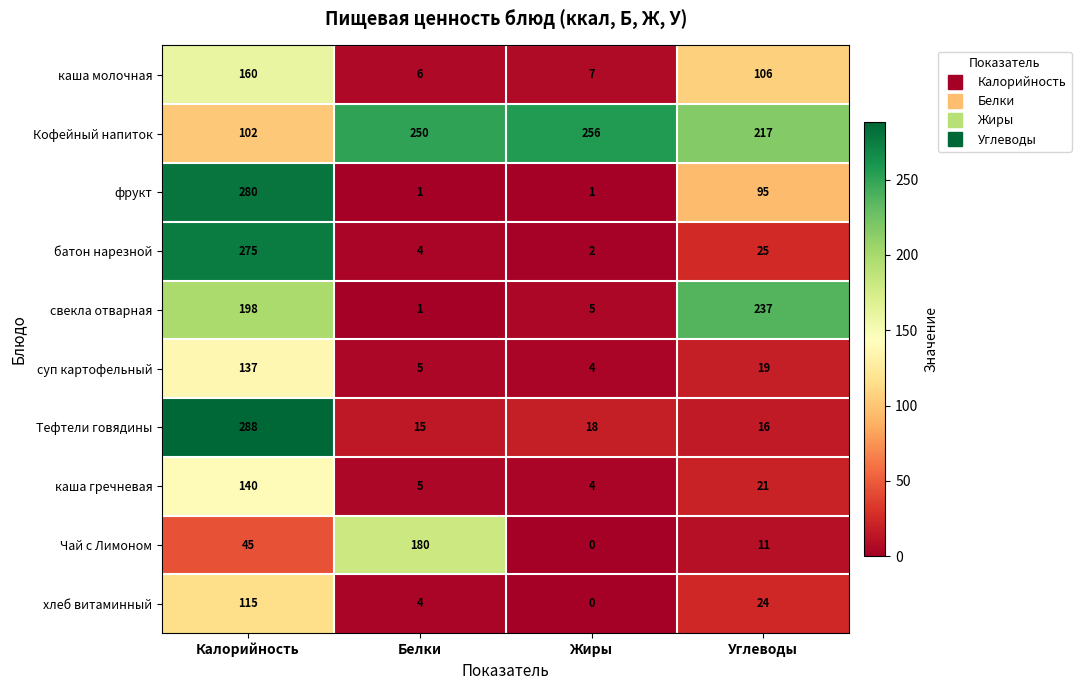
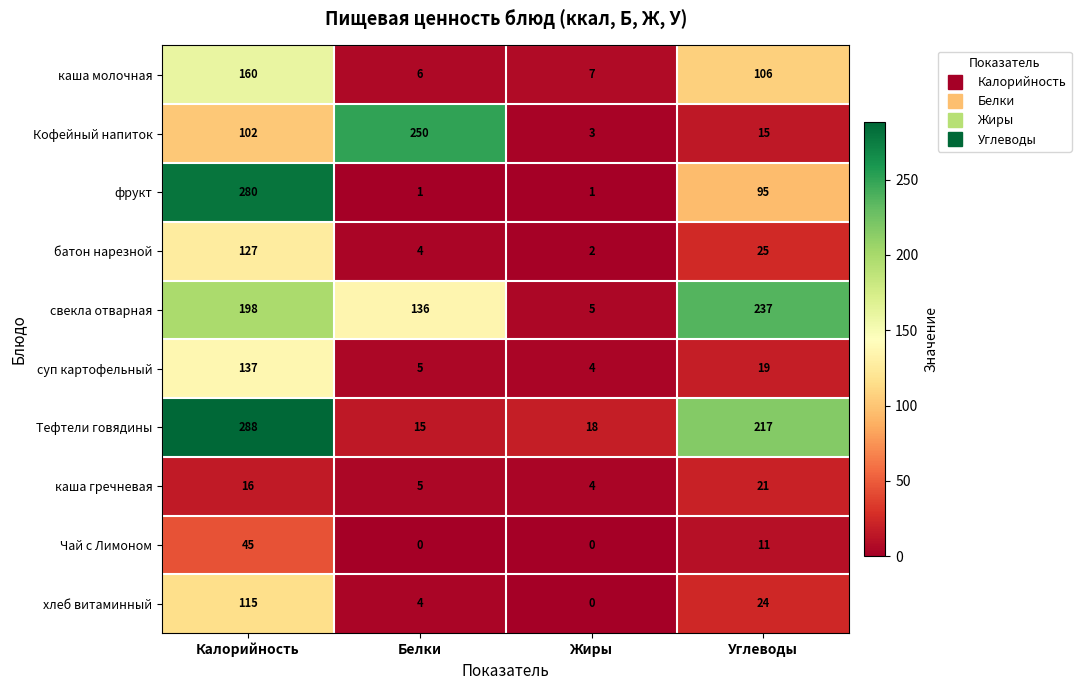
Кофейный напиток, Жиры: 256 -> 3
Кофейный напиток, Углеводы: 217 -> 15
батон нарезной, Калорийность: 275 -> 127
свекла отварная, Белки: 1 -> 136
Тефтели говядины, Углеводы: 16 -> 217
каша гречневая, Калорийность: 140 -> 16
Чай с Лимоном, Белки: 180 -> 0
